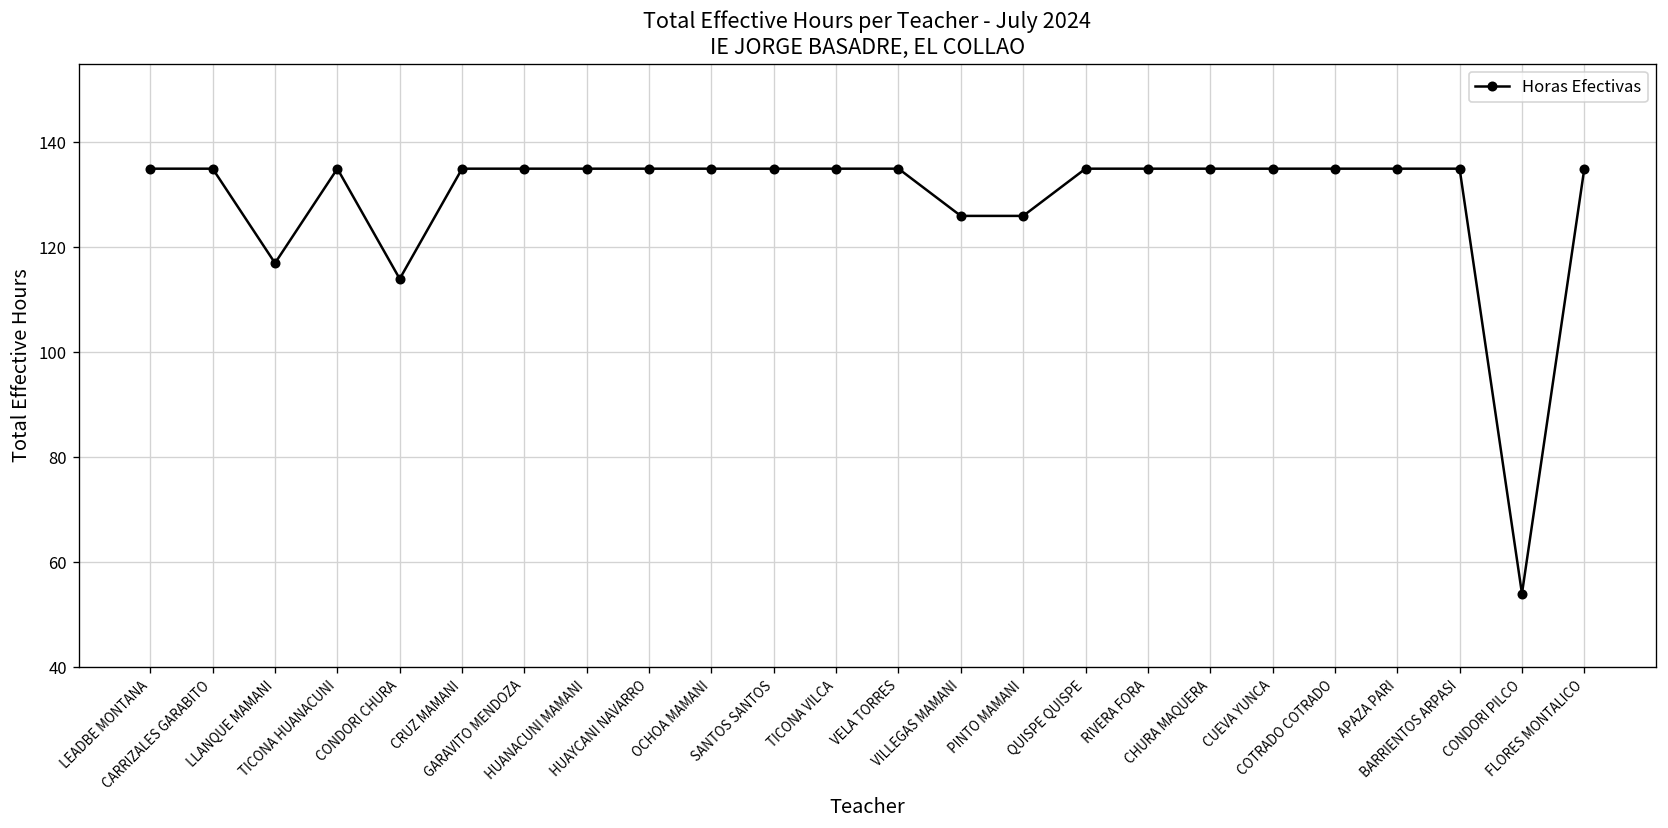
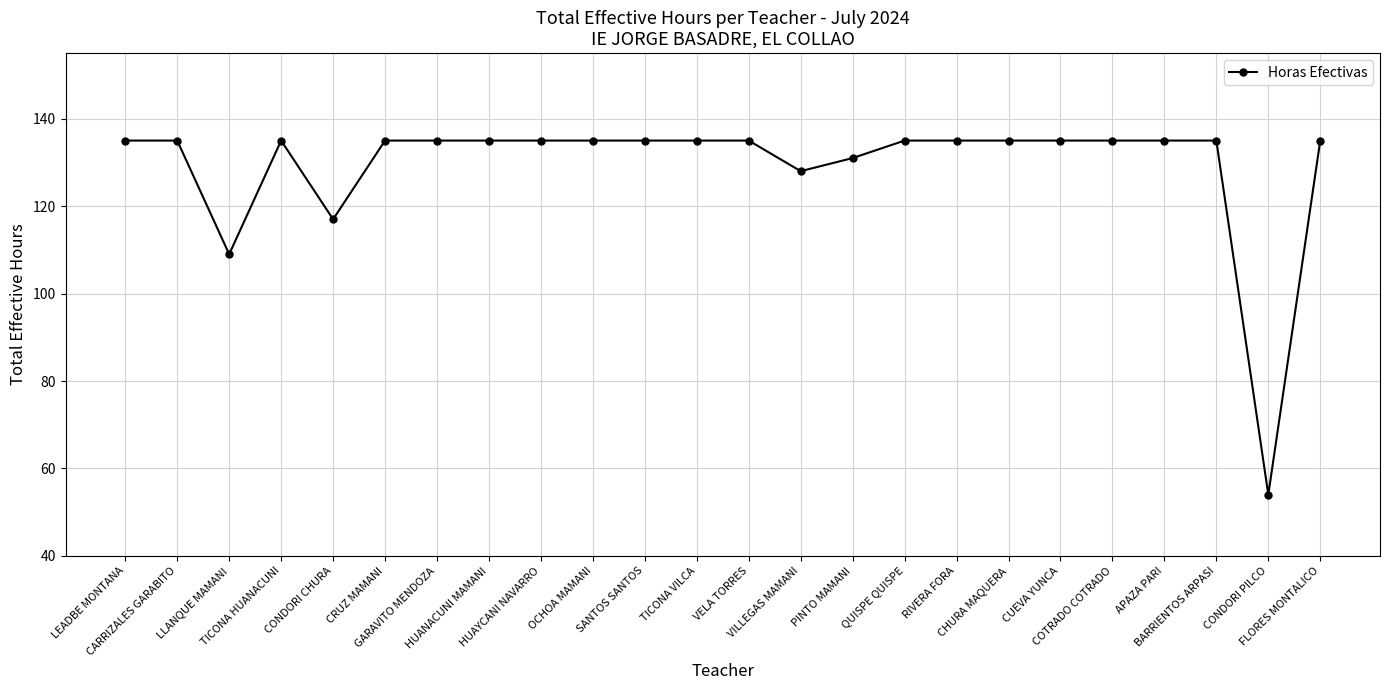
LLANQUE MAMANI: 117 -> 109
CONDORI CHURA: 114 -> 117
VILLEGAS MAMANI: 126 -> 128
PINTO MAMANI: 126 -> 131
